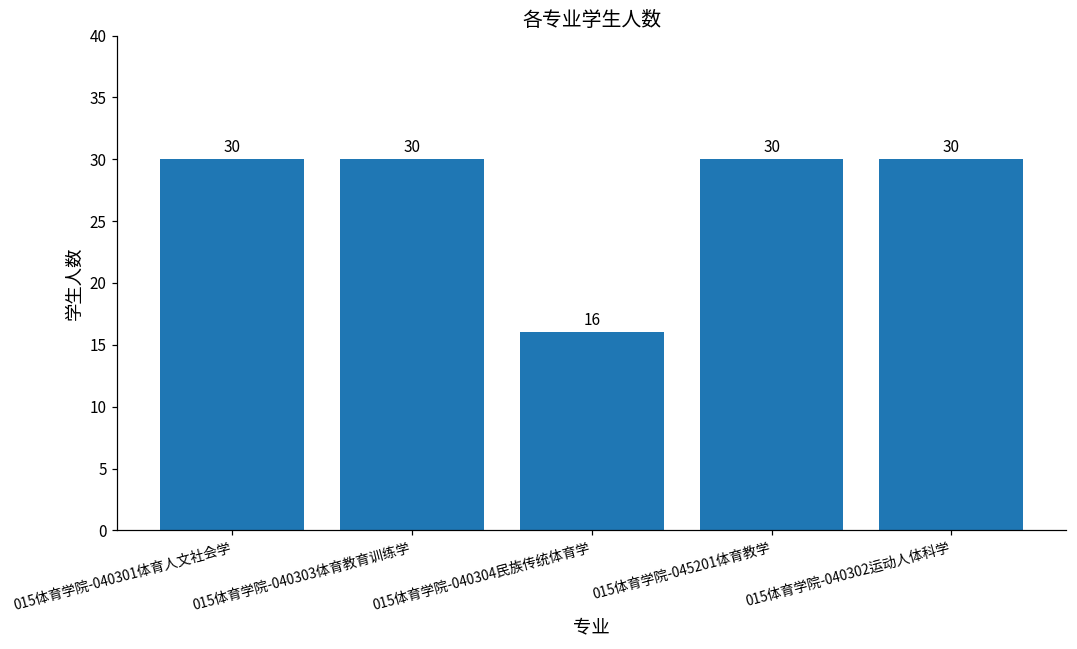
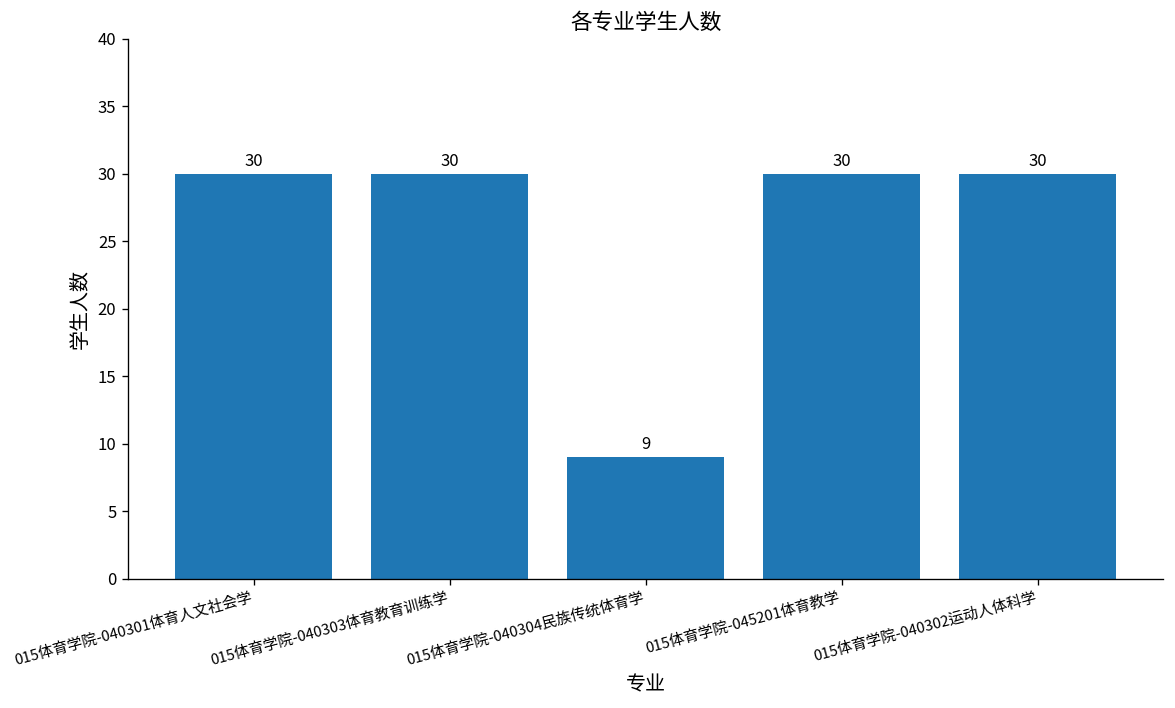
015体育学院-040304民族传统体育学: 16 -> 9
